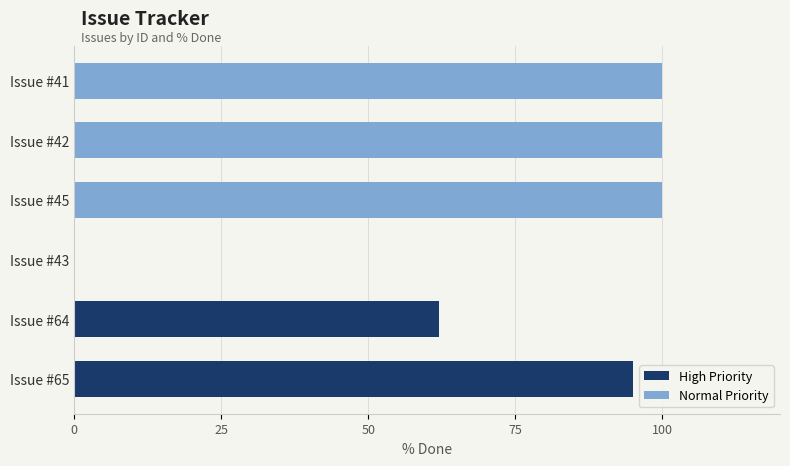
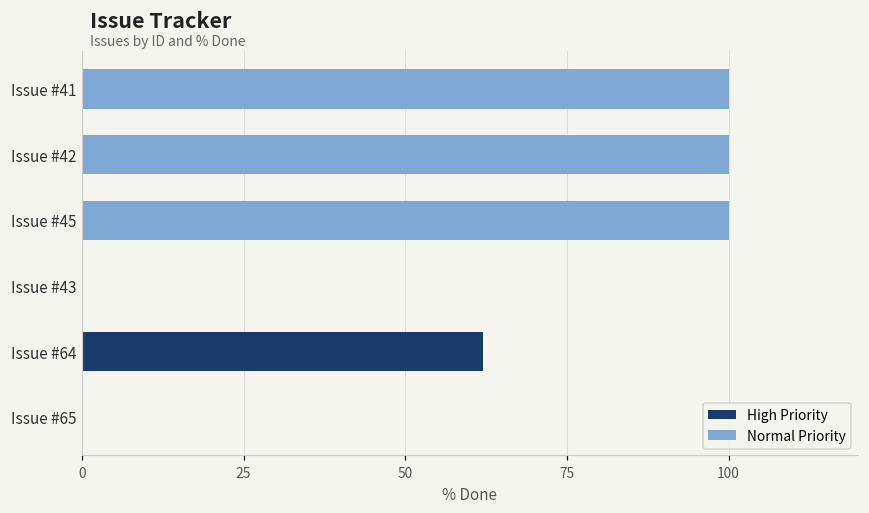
High Priority, Issue #65: 95 -> 0
